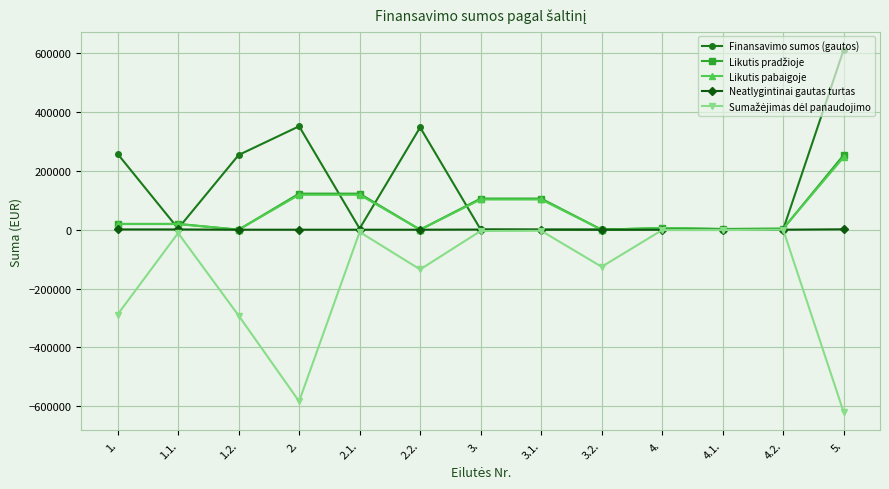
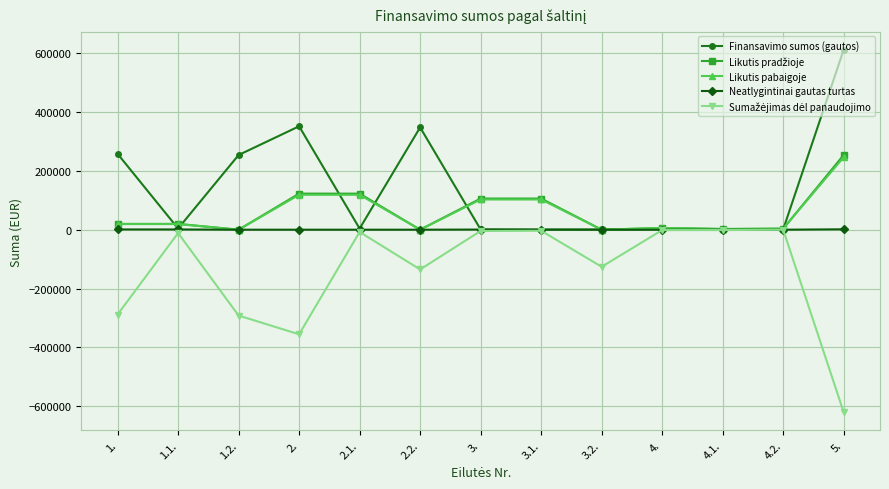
Sumažėjimas dėl panaudojimo, 2.: -580000 -> -360000
